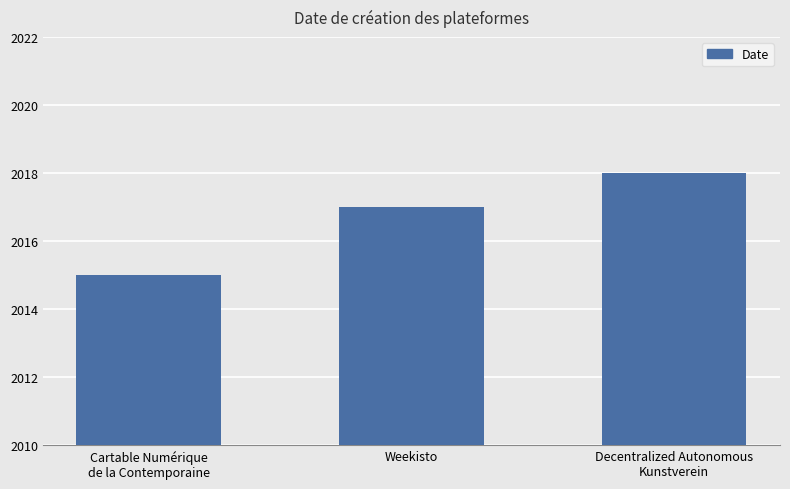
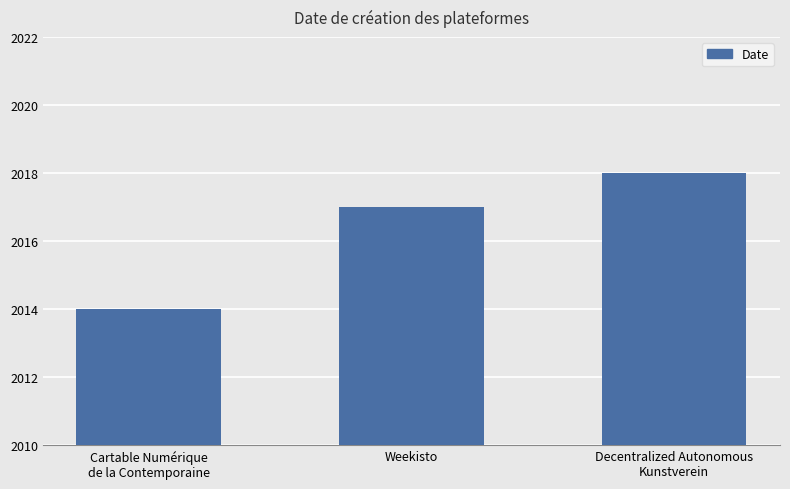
Cartable Numérique de la Contemporaine: 2015 -> 2014
